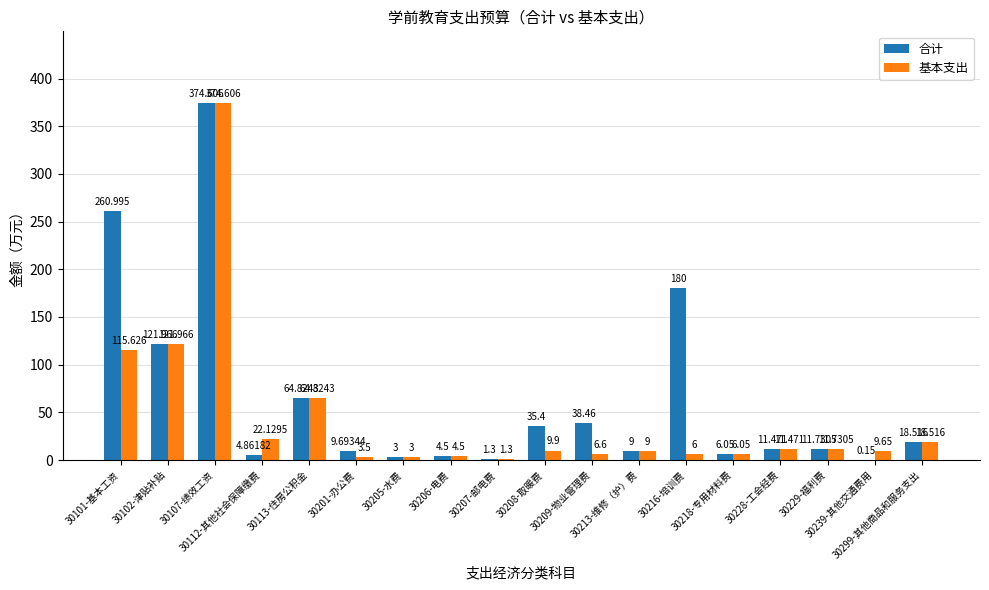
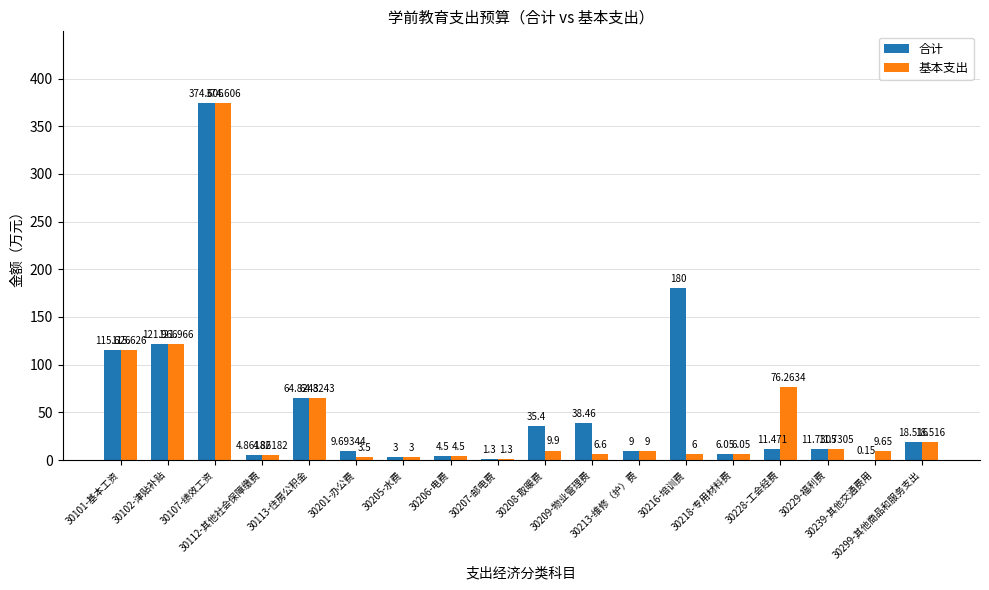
合计, 30101-基本工资: 260.995 -> 115.626
基本支出, 30112-其他社会保障缴费: 22.1295 -> 4.86182
基本支出, 30228-工会经费: 11.471 -> 76.2634
